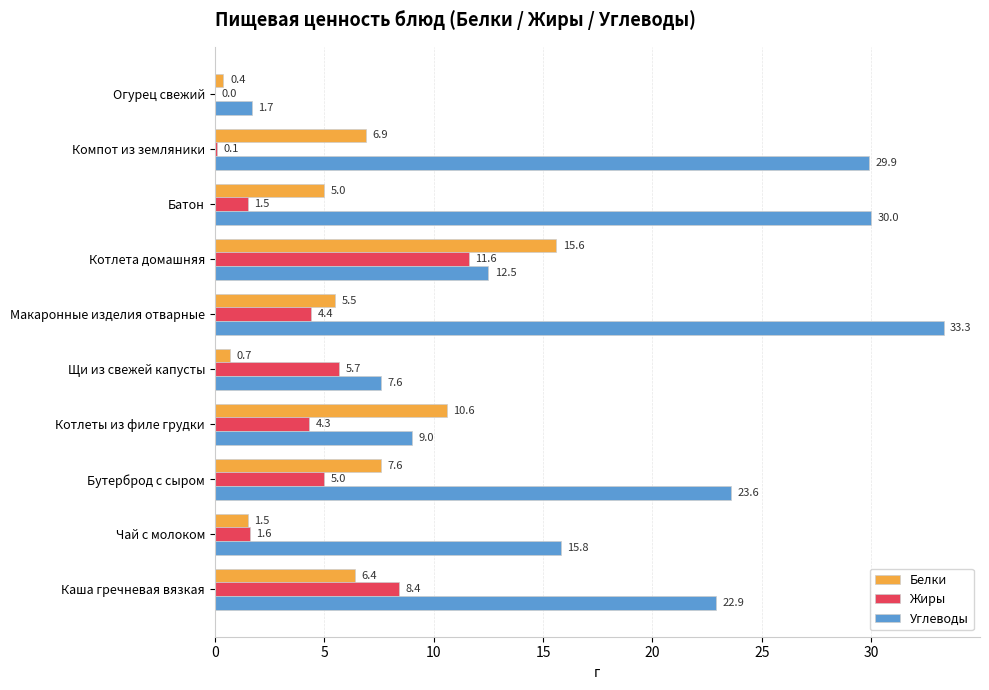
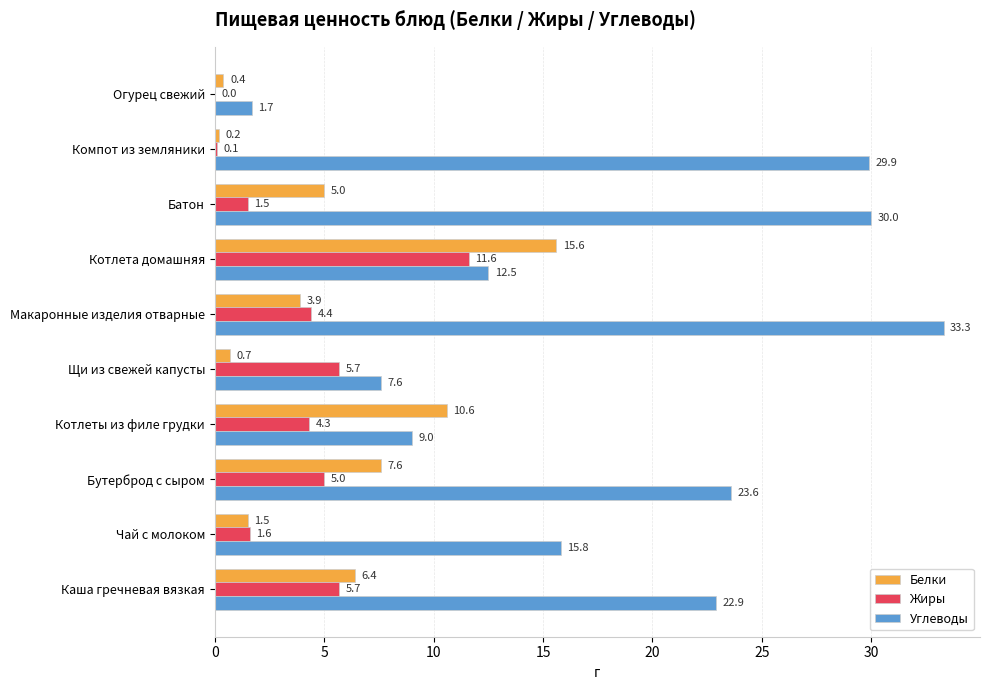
Белки, Компот из земляники: 6.9 -> 0.2
Белки, Макаронные изделия отварные: 5.5 -> 3.9
Жиры, Каша гречневая вязкая: 8.4 -> 5.7
